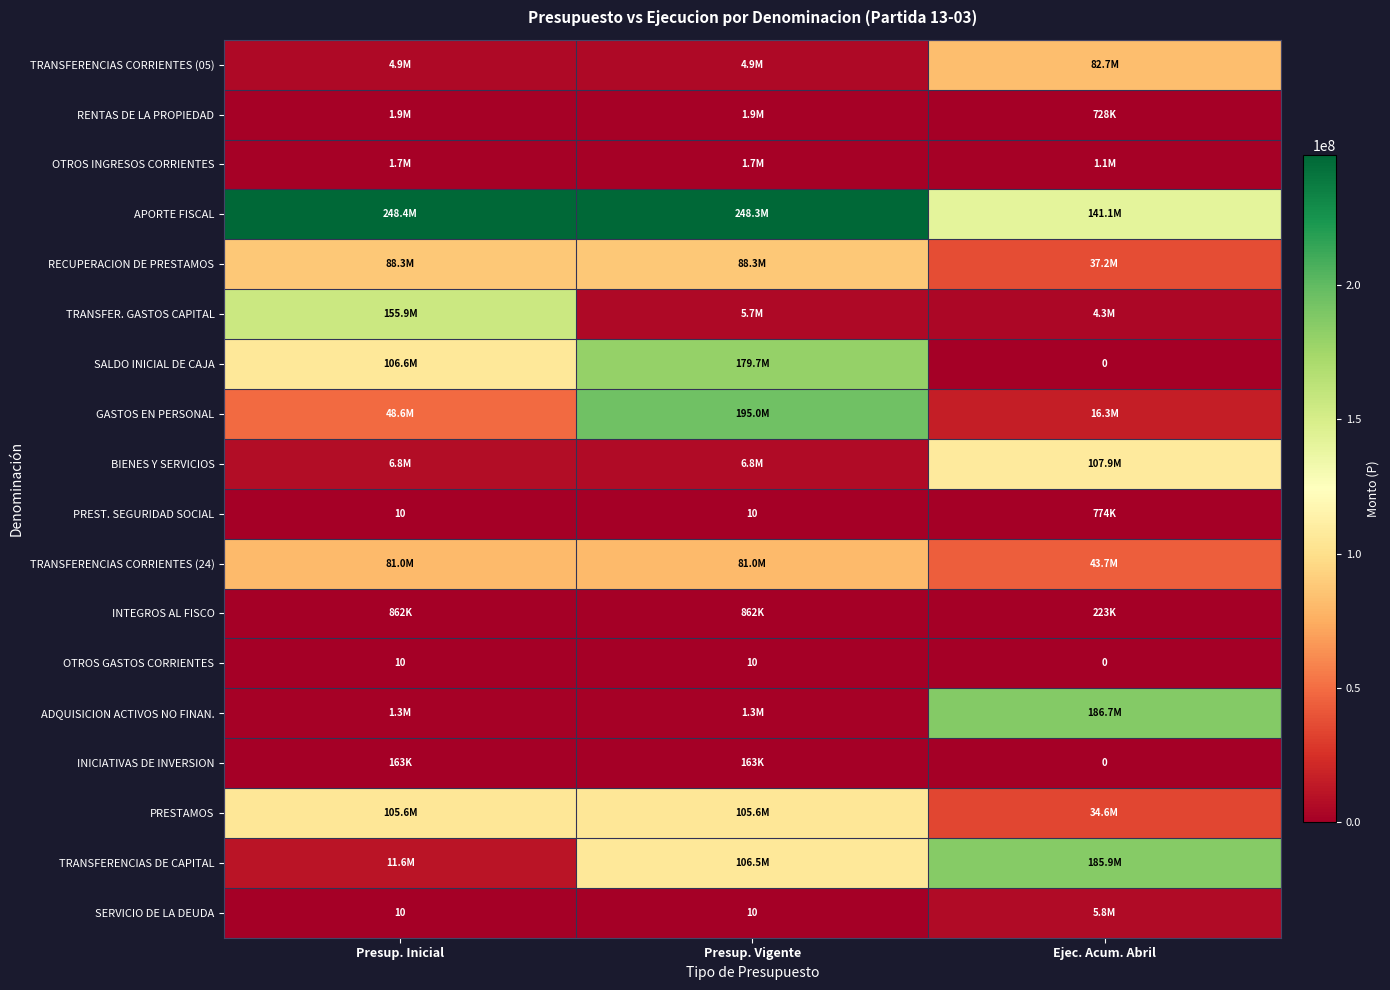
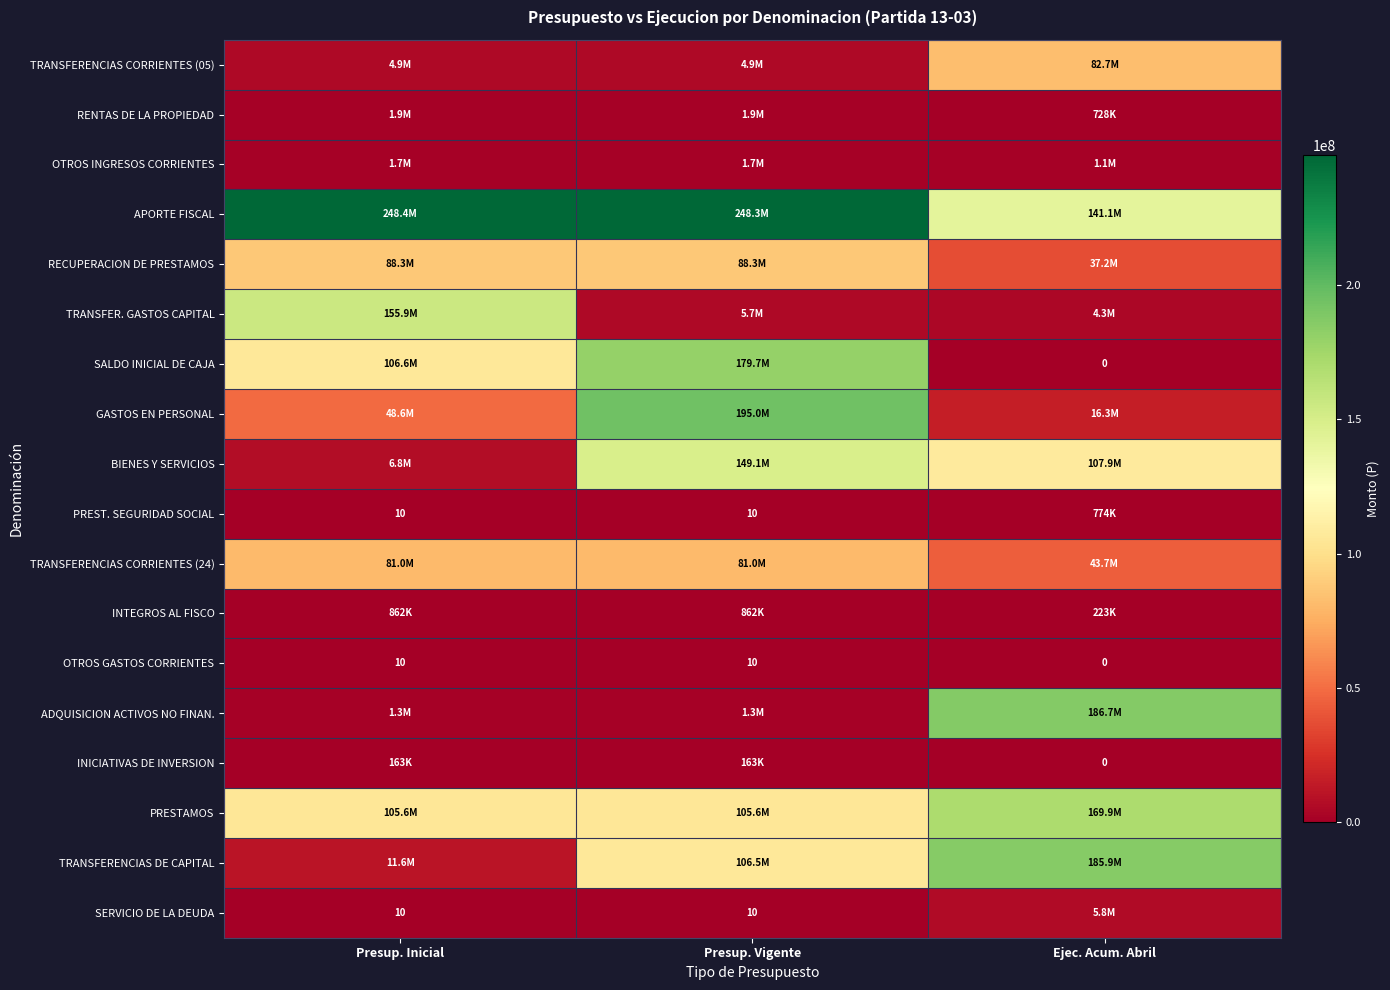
BIENES Y SERVICIOS, Presup. Vigente: 6.8M -> 149.1M
PRESTAMOS, Ejec. Acum. Abril: 34.6M -> 169.9M
